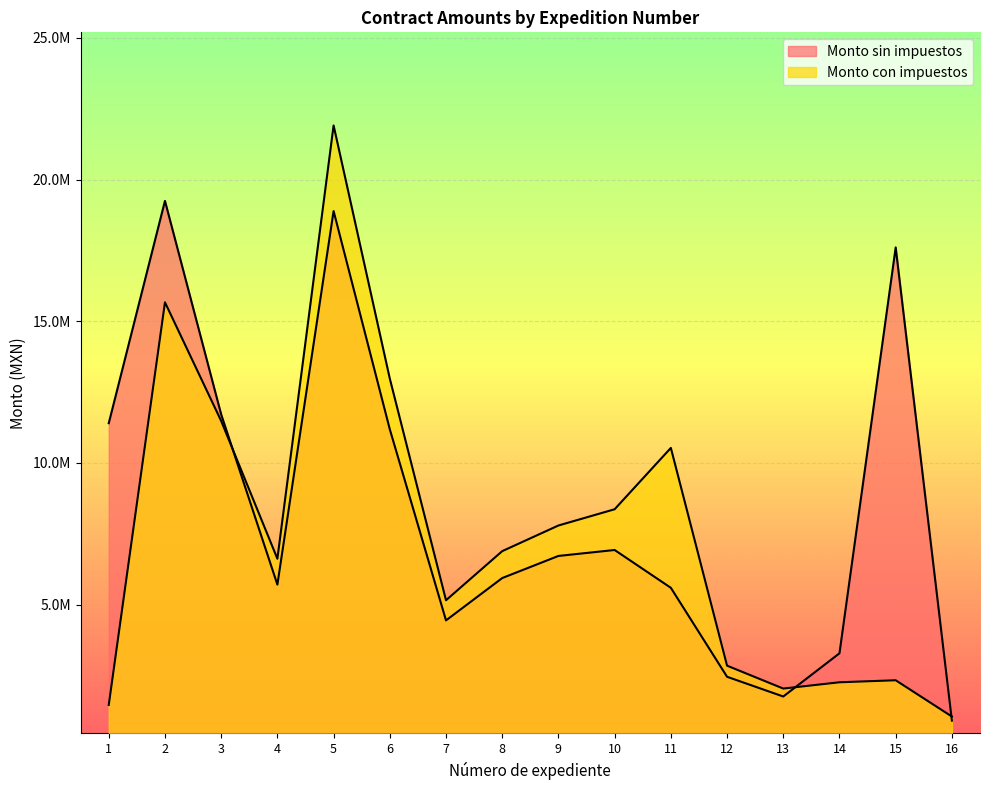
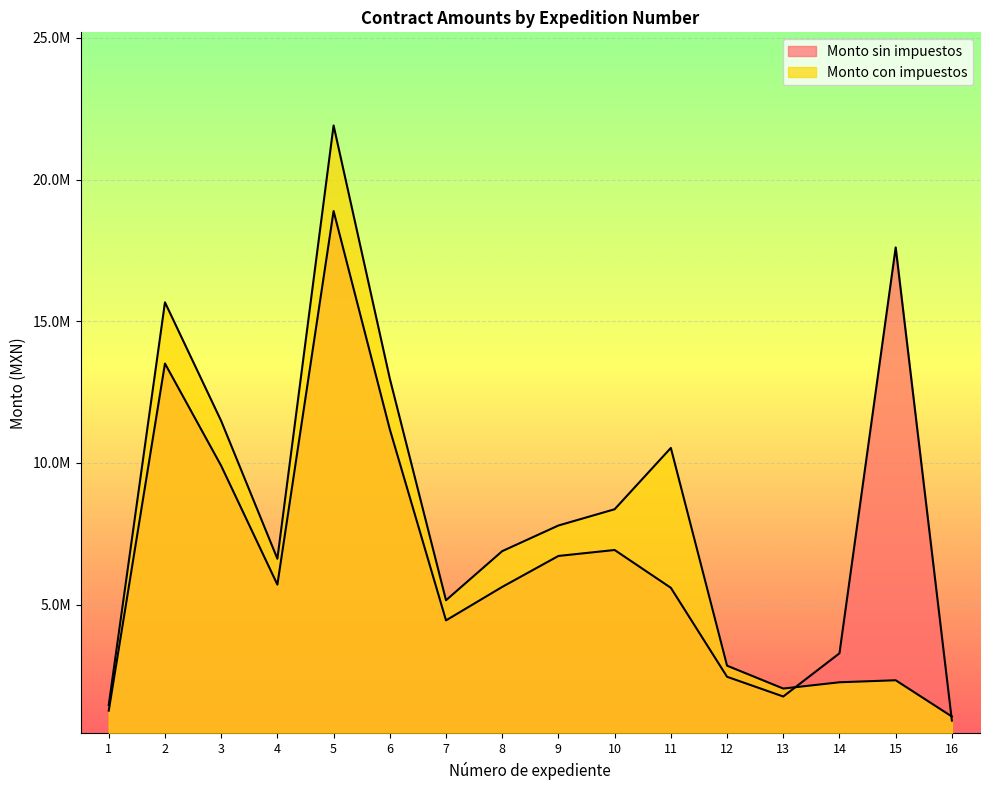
Monto sin impuestos, 1: 11400000 -> 1300000
Monto sin impuestos, 2: 19200000 -> 13500000
Monto sin impuestos, 3: 11700000 -> 9900000
Monto sin impuestos, 8: 5900000 -> 5600000
